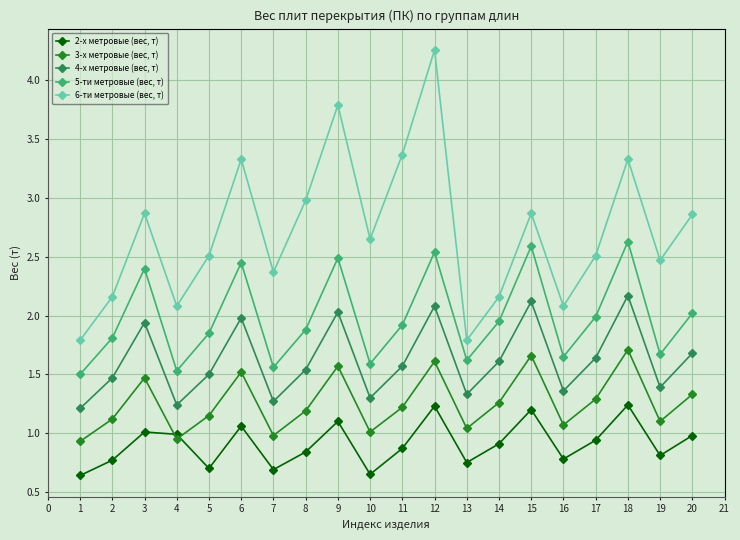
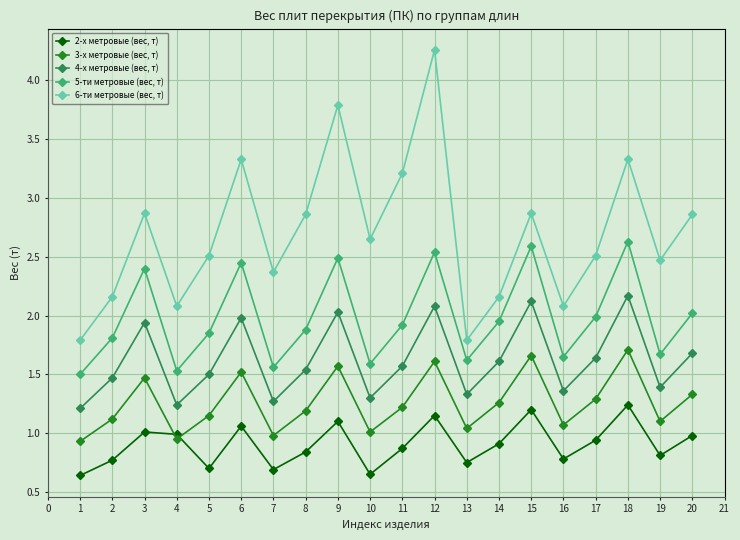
6-ти метровые (вес, т), 8: 2.98 -> 2.86
6-ти метровые (вес, т), 11: 3.37 -> 3.21
2-х метровые (вес, т), 12: 1.23 -> 1.15
